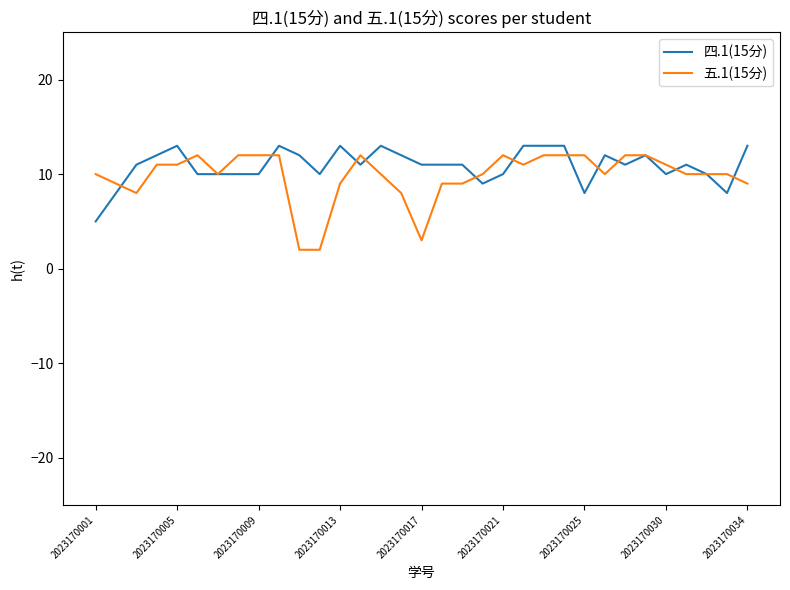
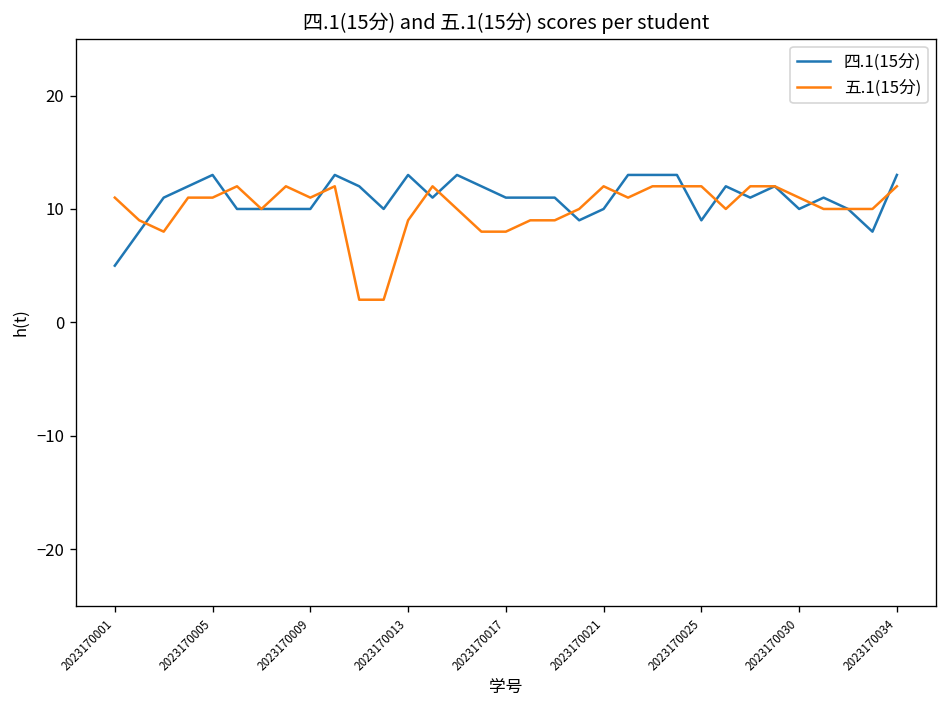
五.1(15分), 2023170001: 10 -> 11
五.1(15分), 2023170009: 12 -> 11
五.1(15分), 2023170017: 3 -> 8
四.1(15分), 2023170025: 8 -> 9
五.1(15分), 2023170034: 9 -> 12
